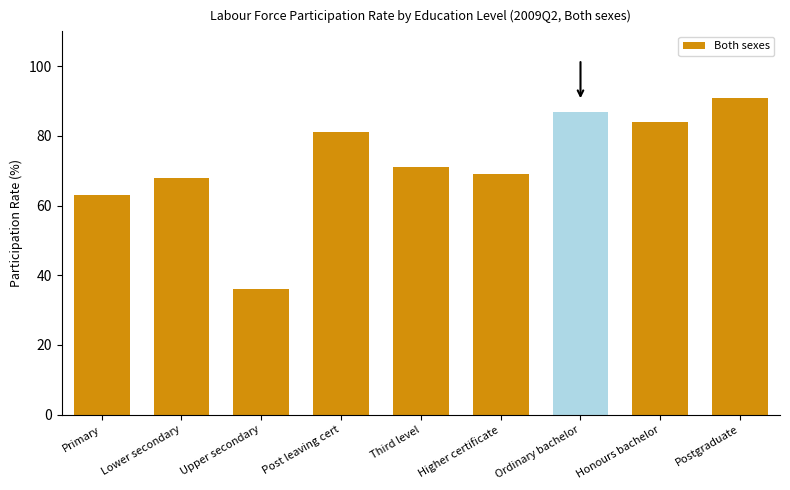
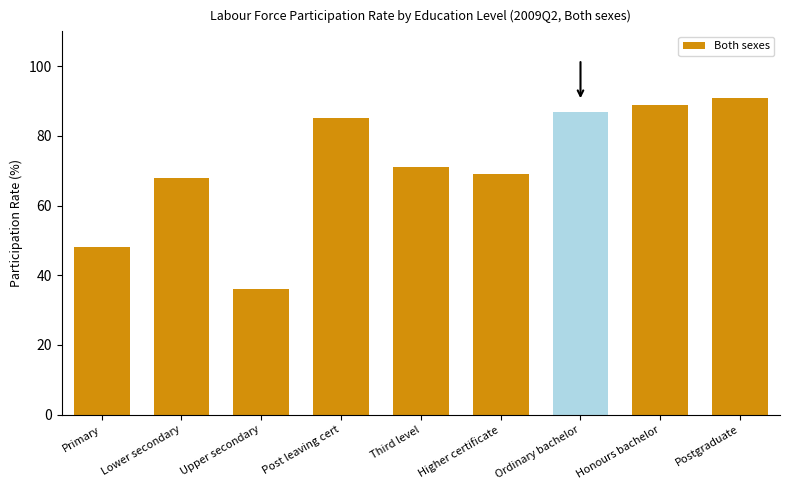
Primary: 63 -> 48
Post leaving cert: 81 -> 85
Honours bachelor: 84 -> 89
